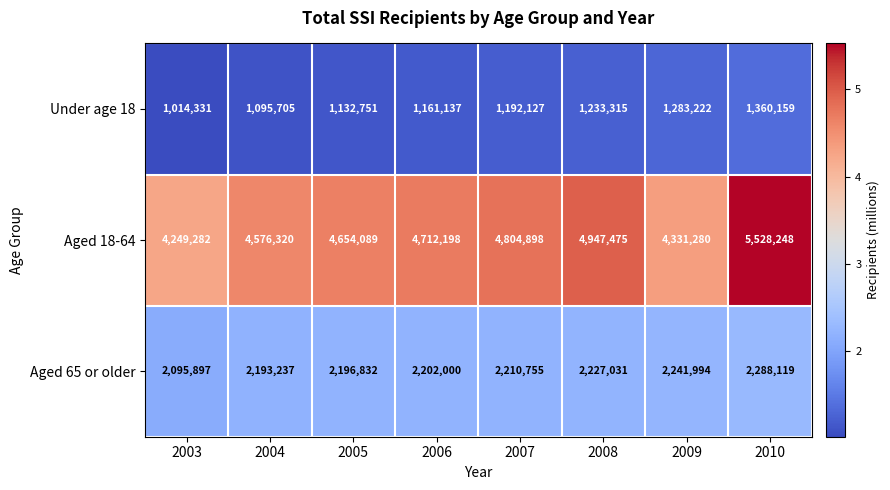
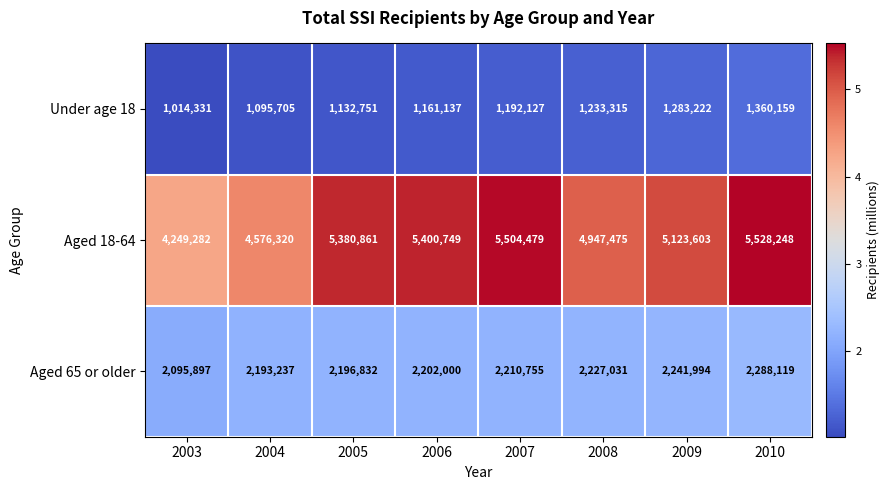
Aged 18-64, 2005: 4,654,089 -> 5,380,861
Aged 18-64, 2006: 4,712,198 -> 5,400,749
Aged 18-64, 2007: 4,804,898 -> 5,504,479
Aged 18-64, 2009: 4,331,280 -> 5,123,603
